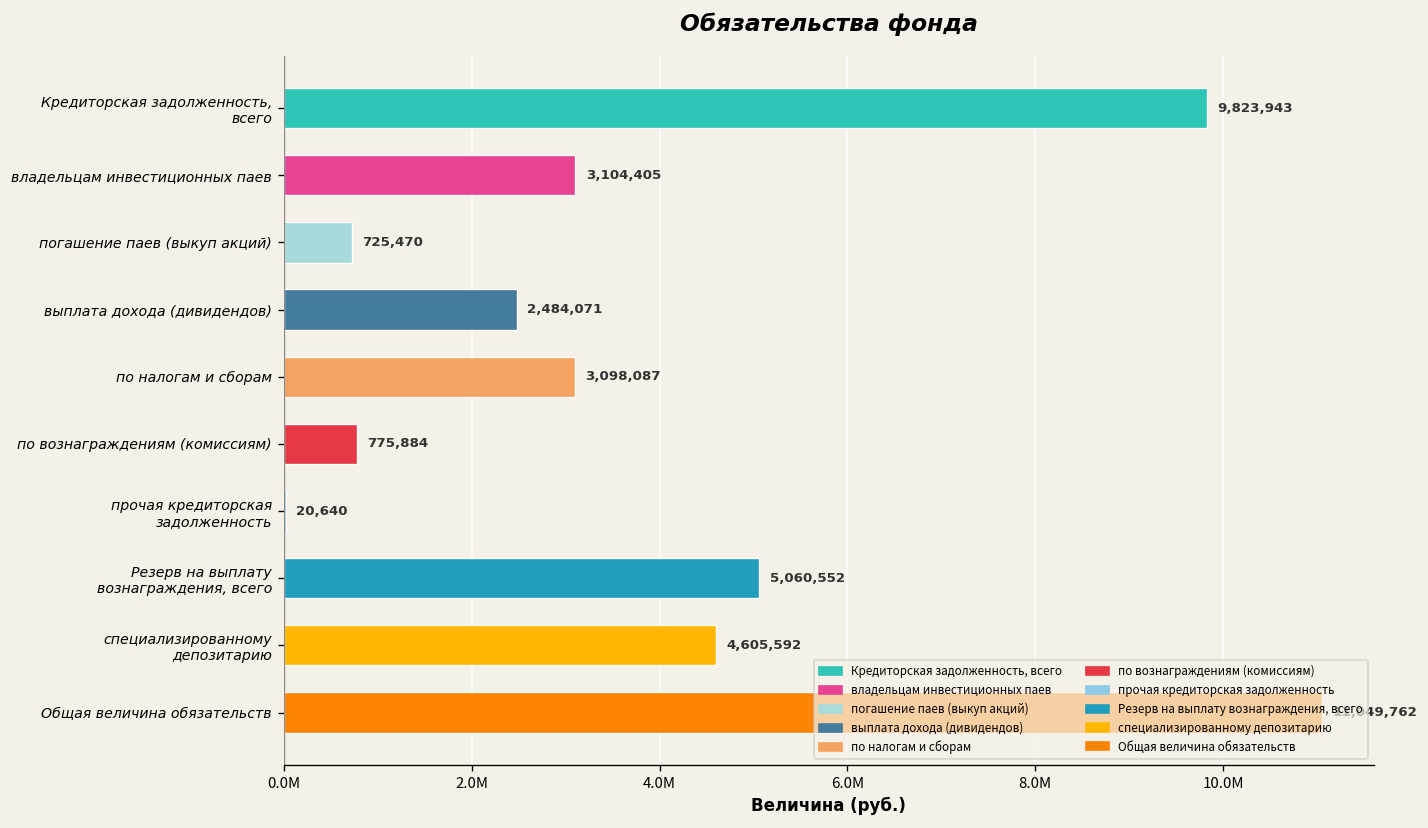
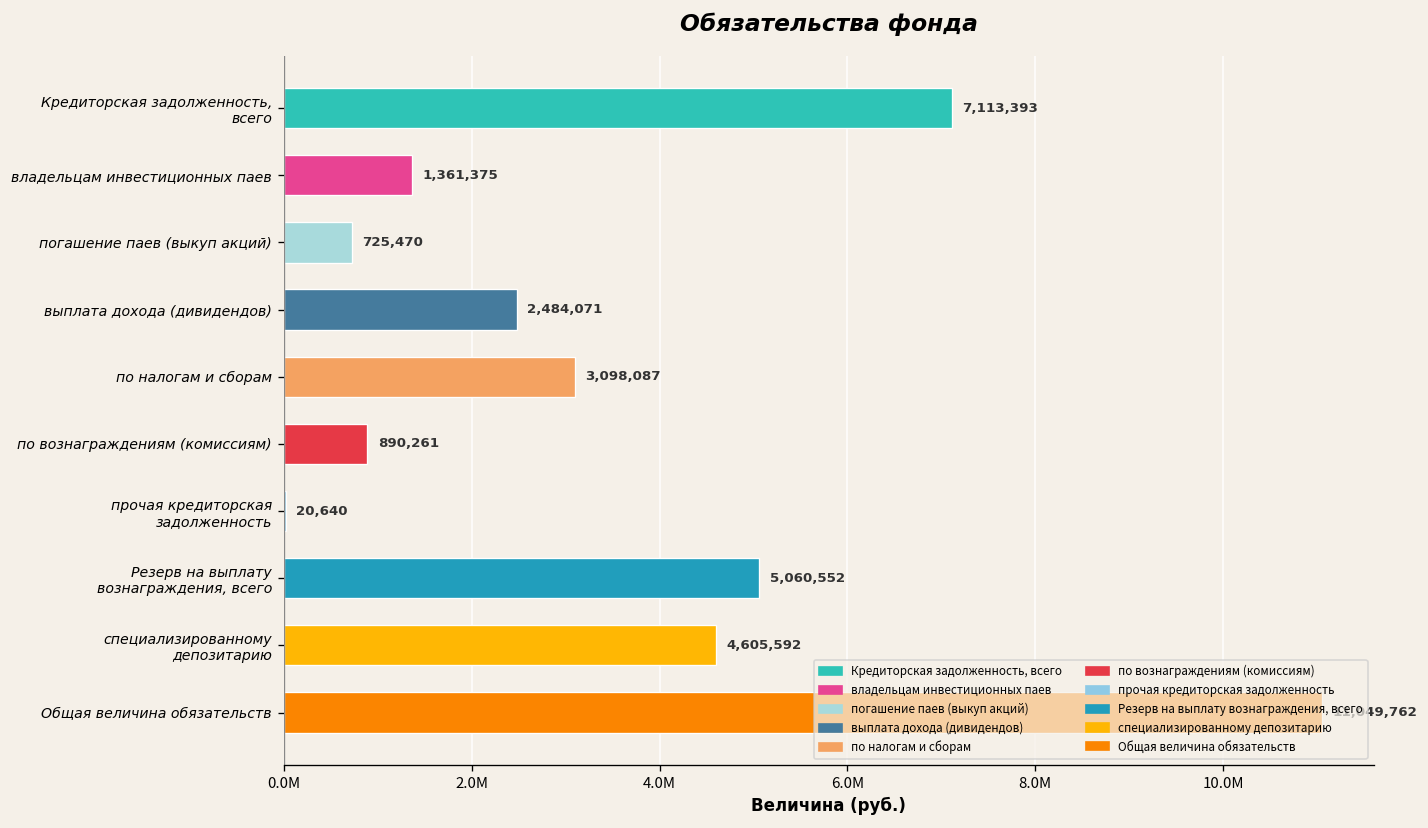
Кредиторская задолженность, всего: 9,823,943 -> 7,113,393
владельцам инвестиционных паев: 3,104,405 -> 1,361,375
по вознаграждениям (комиссиям): 775,884 -> 890,261
